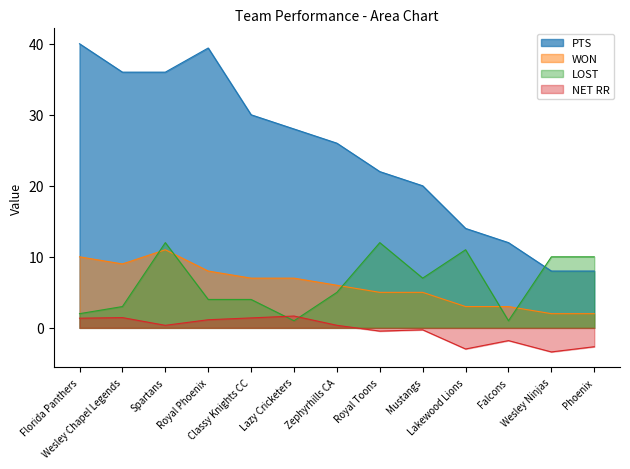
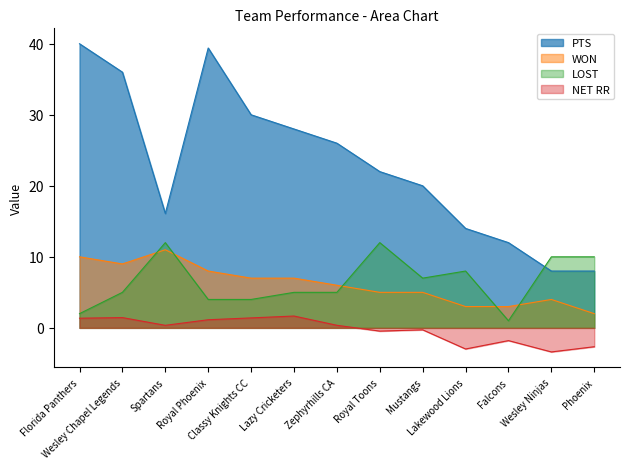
LOST, Wesley Chapel Legends: 3 -> 5
PTS, Spartans: 36 -> 16
LOST, Lazy Cricketers: 1 -> 5
LOST, Lakewood Lions: 11 -> 8
WON, Wesley Ninjas: 2 -> 4
